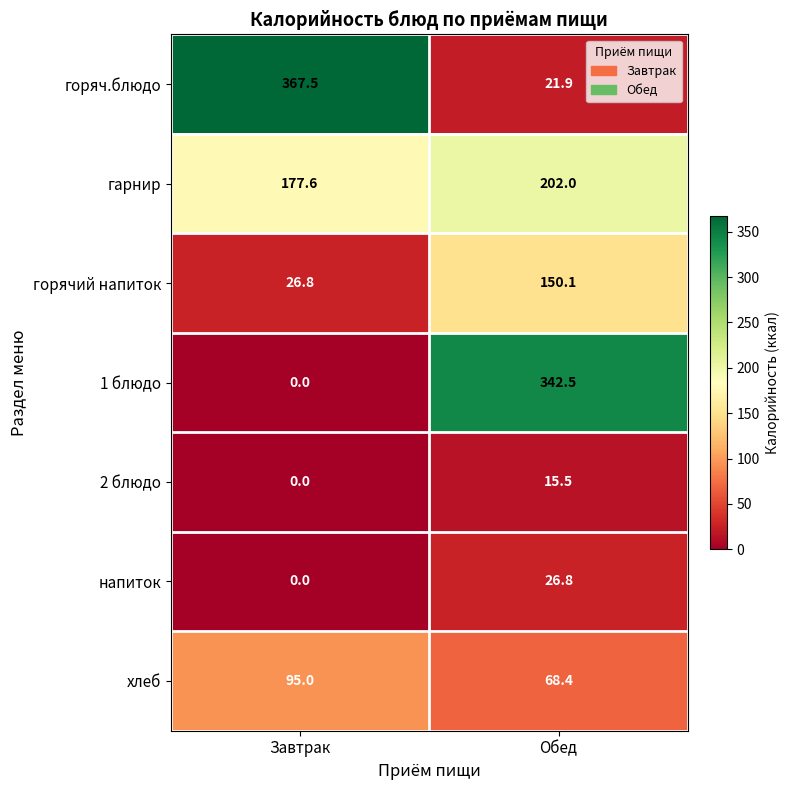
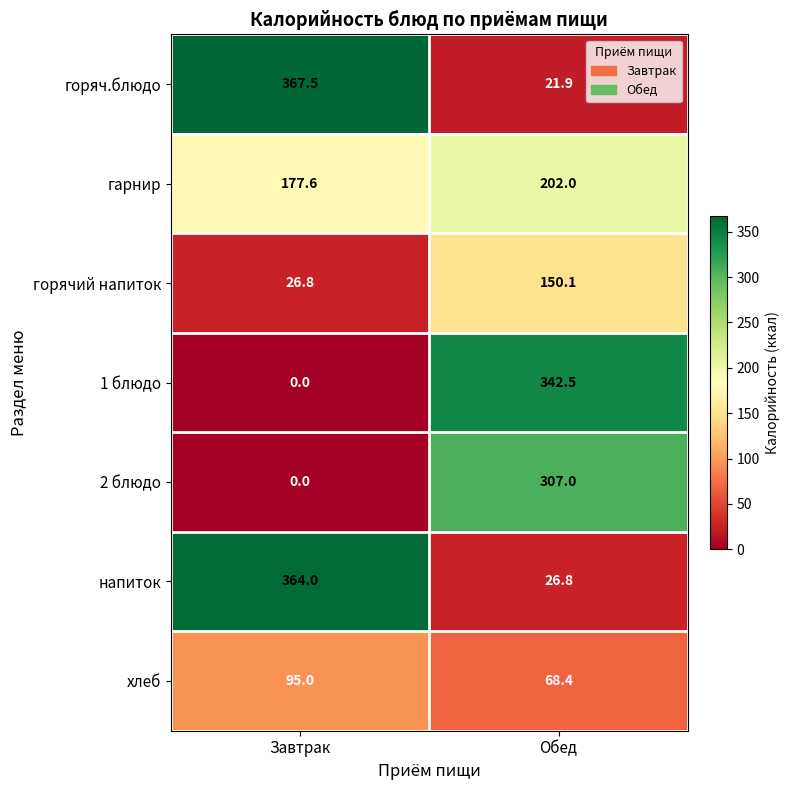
2 блюдо, Обед: 15.5 -> 307.0
напиток, Завтрак: 0.0 -> 364.0
